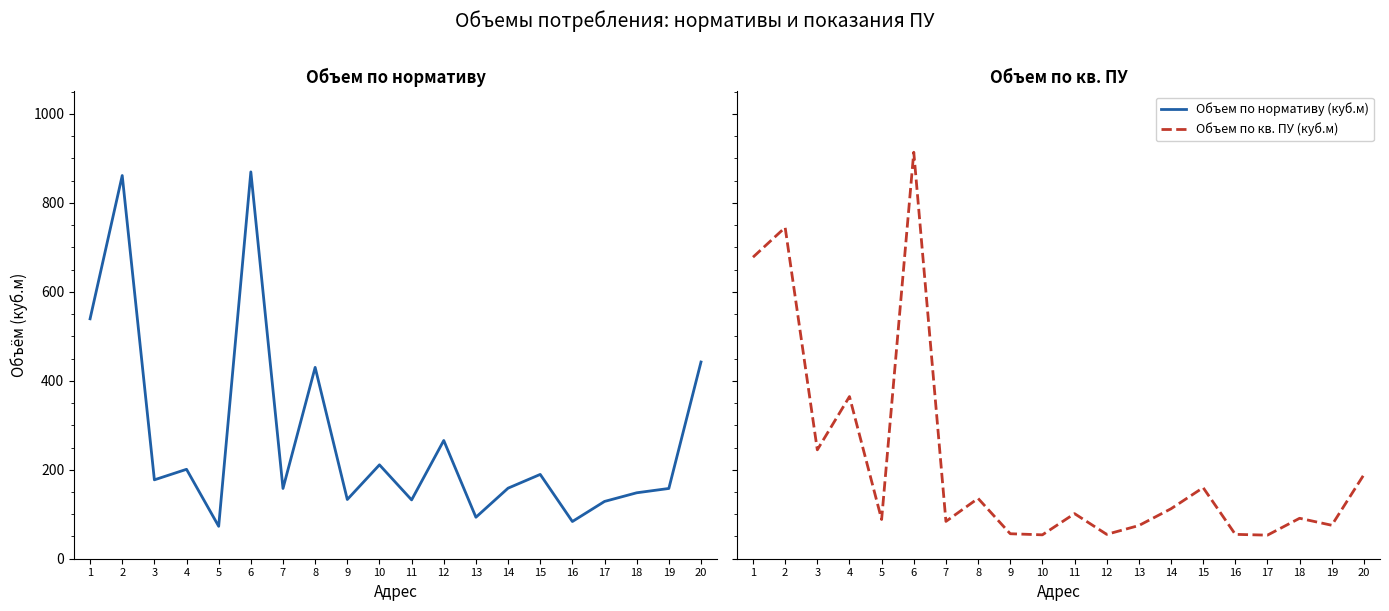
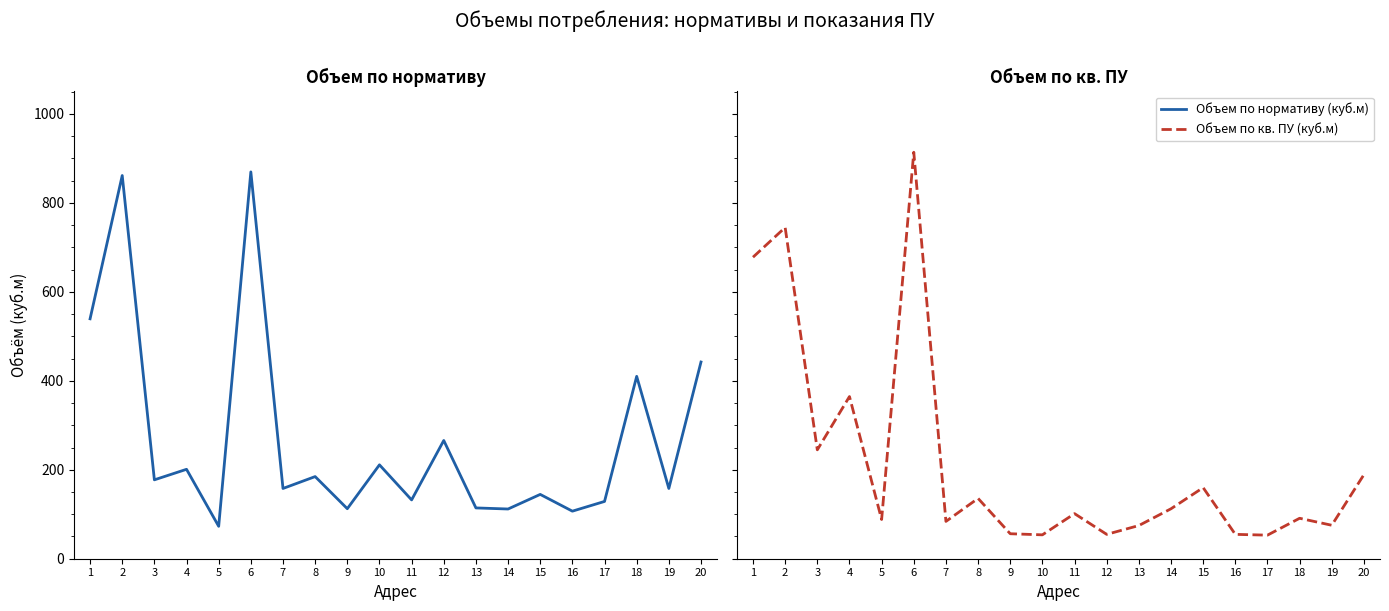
Объем по нормативу, 8: 430 -> 180
Объем по нормативу, 9: 130 -> 110
Объем по нормативу, 13: 90 -> 110
Объем по нормативу, 14: 160 -> 110
Объем по нормативу, 15: 190 -> 140
Объем по нормативу, 16: 80 -> 110
Объем по нормативу, 18: 150 -> 410
